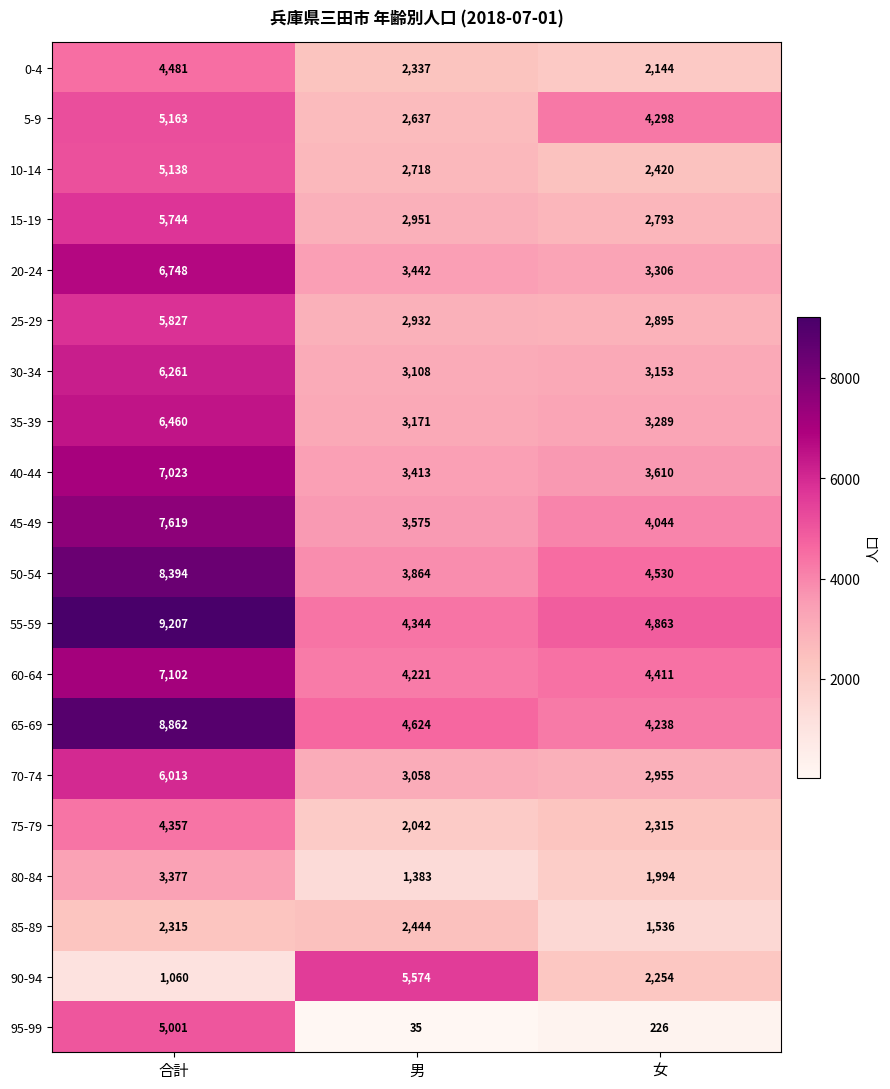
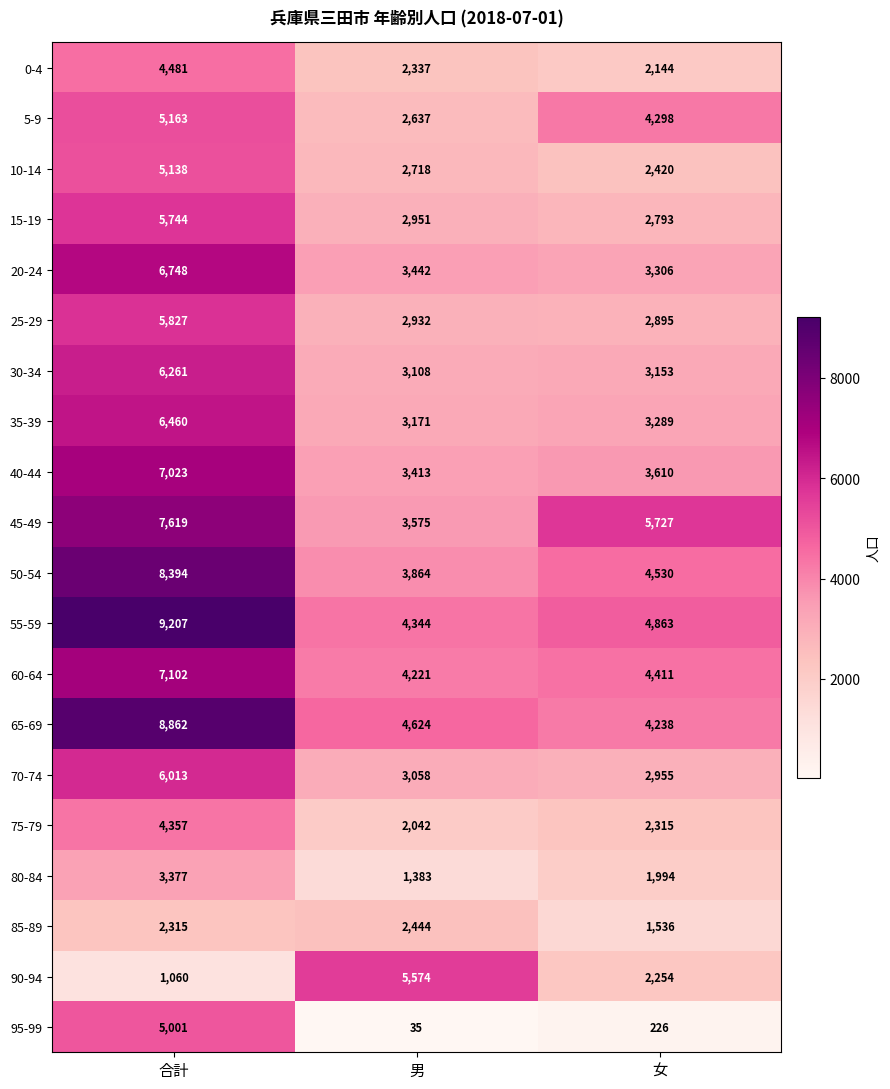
45-49, 女: 4,044 -> 5,727
